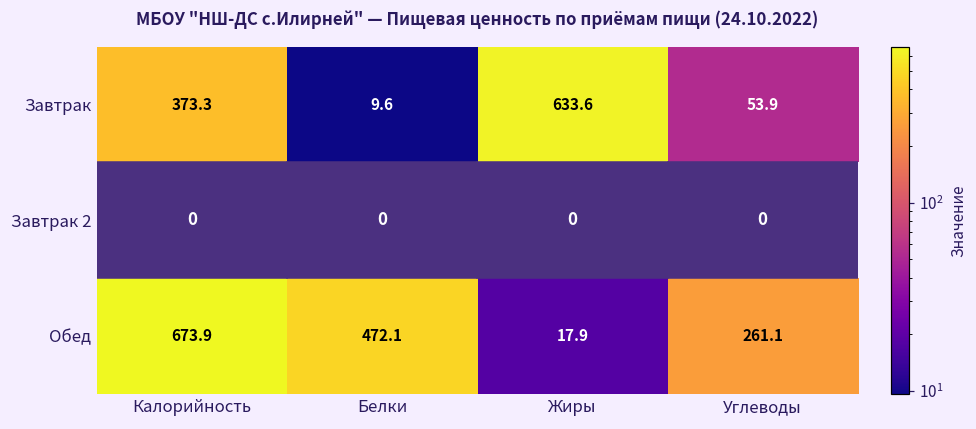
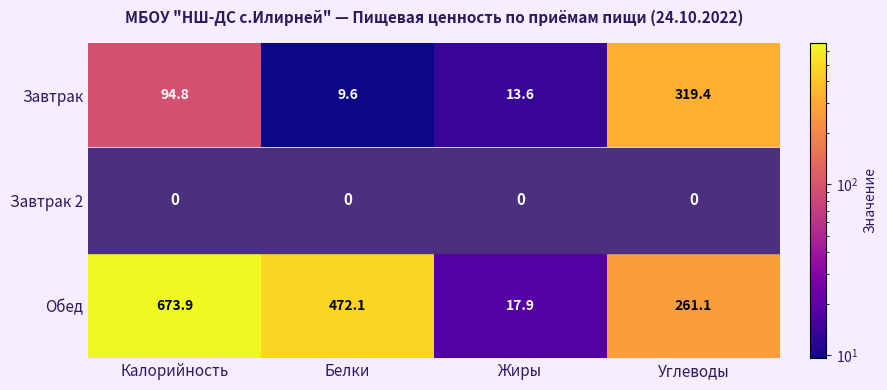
Завтрак, Калорийность: 373.3 -> 94.8
Завтрак, Жиры: 633.6 -> 13.6
Завтрак, Углеводы: 53.9 -> 319.4
